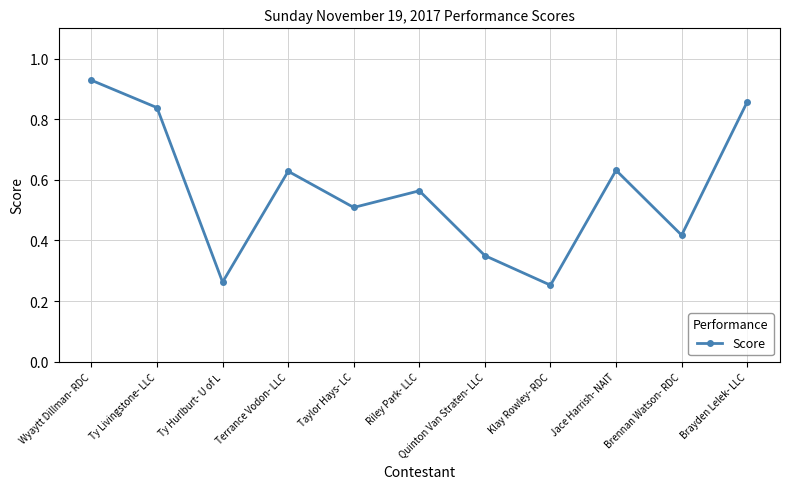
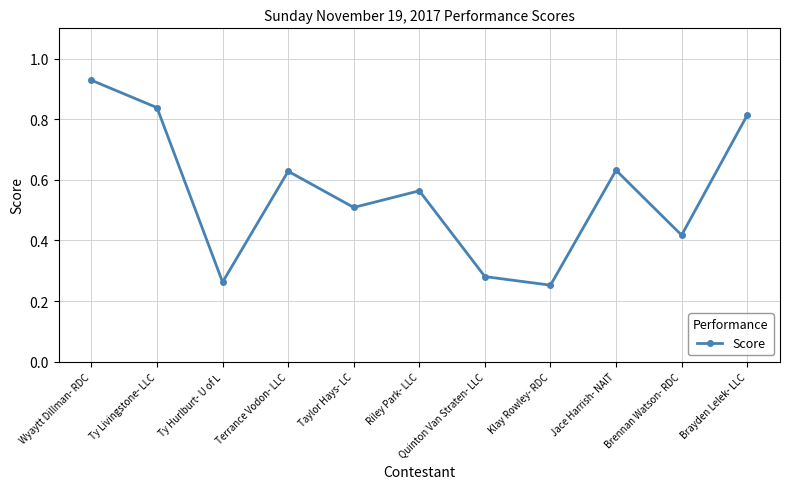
Quinton Van Straten- LLC: 0.35 -> 0.28
Brayden Lelek- LLC: 0.86 -> 0.81
